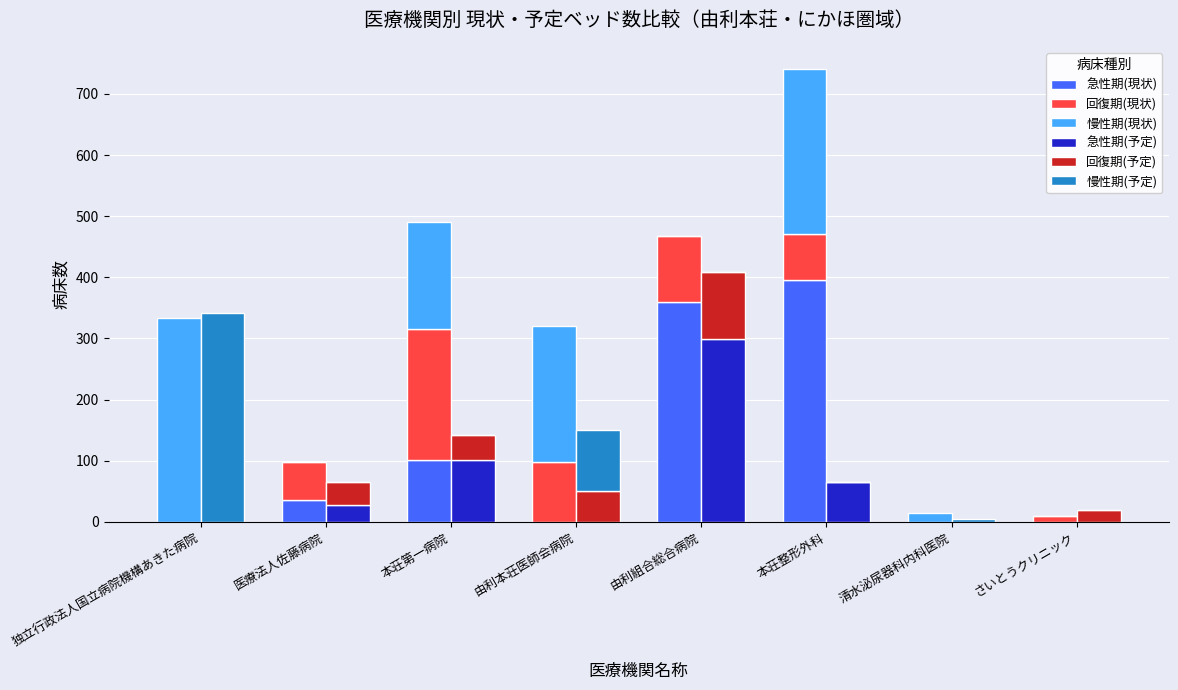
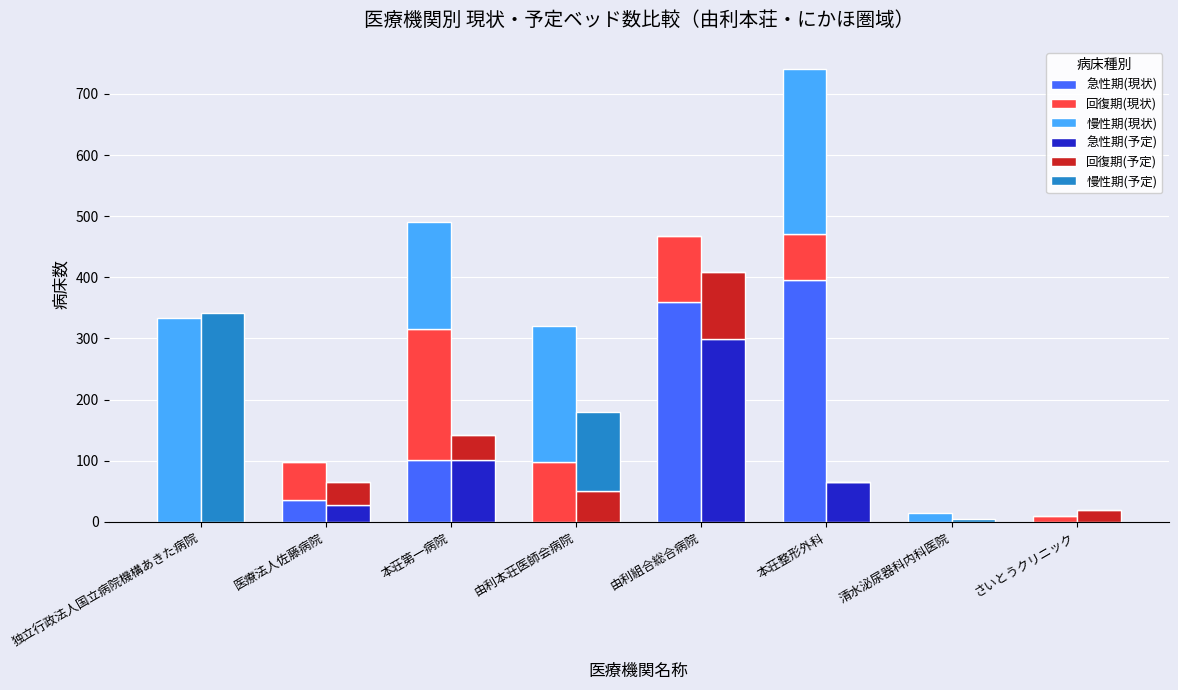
慢性期(予定), 由利本荘医師会病院: 100 -> 130
